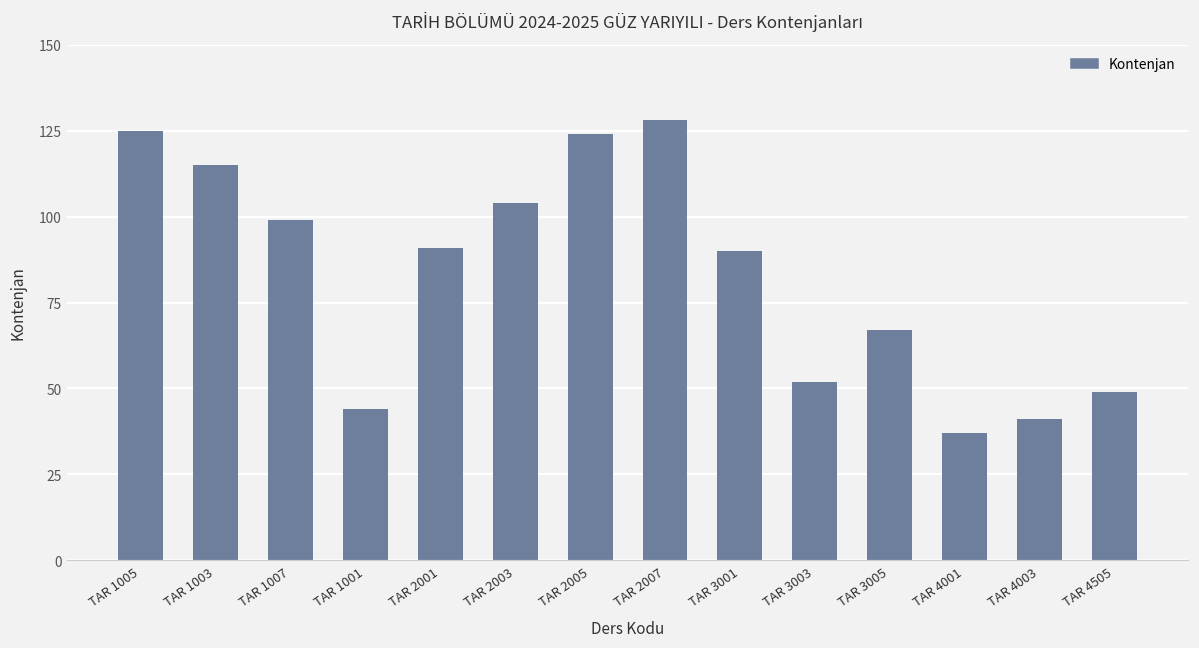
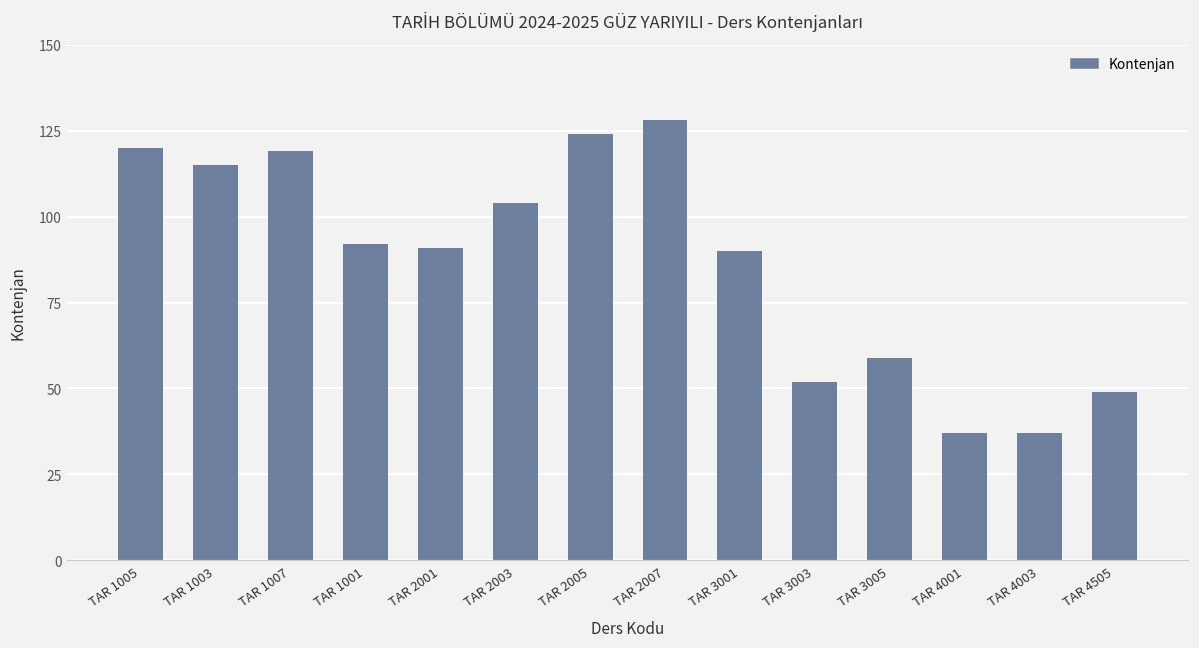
TAR 1005: 125 -> 120
TAR 1007: 99 -> 119
TAR 1001: 44 -> 92
TAR 3005: 67 -> 59
TAR 4003: 41 -> 37
